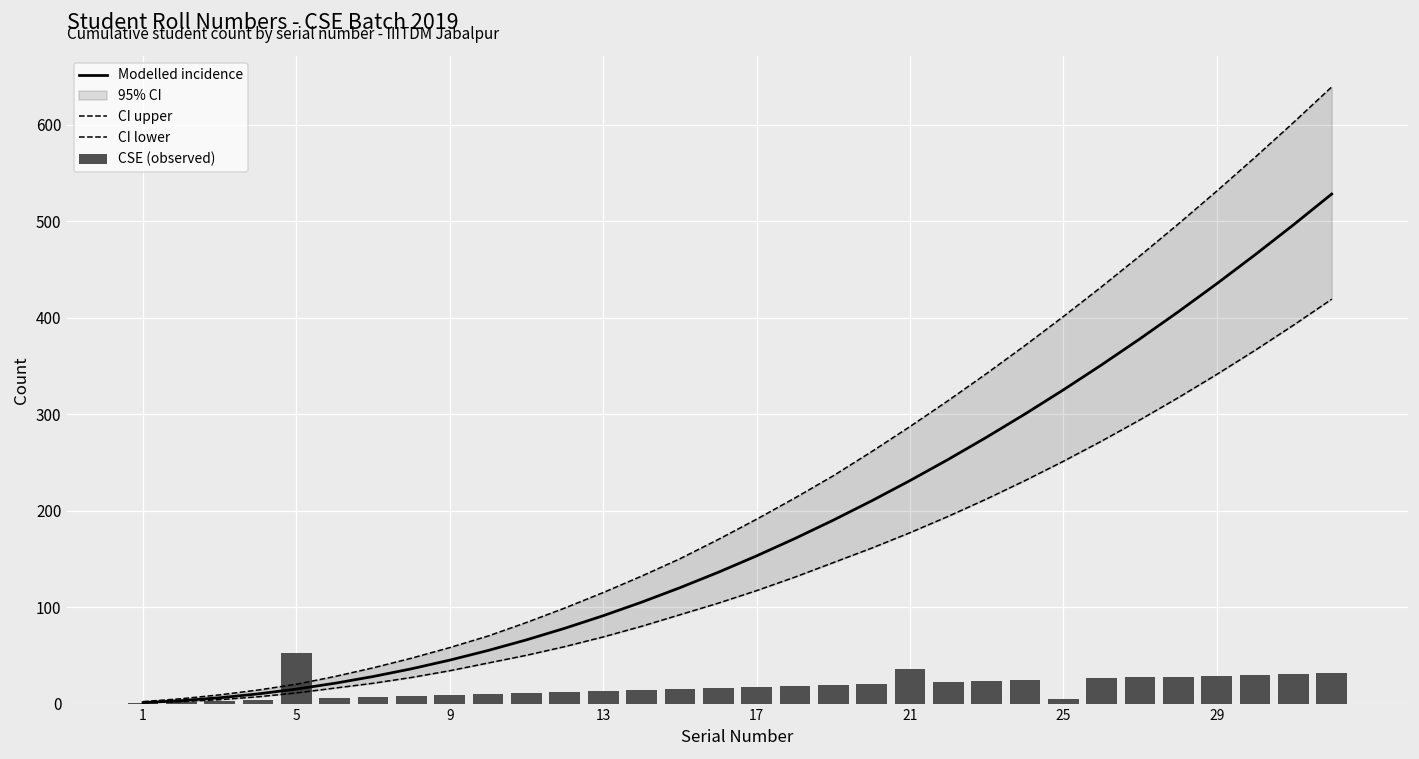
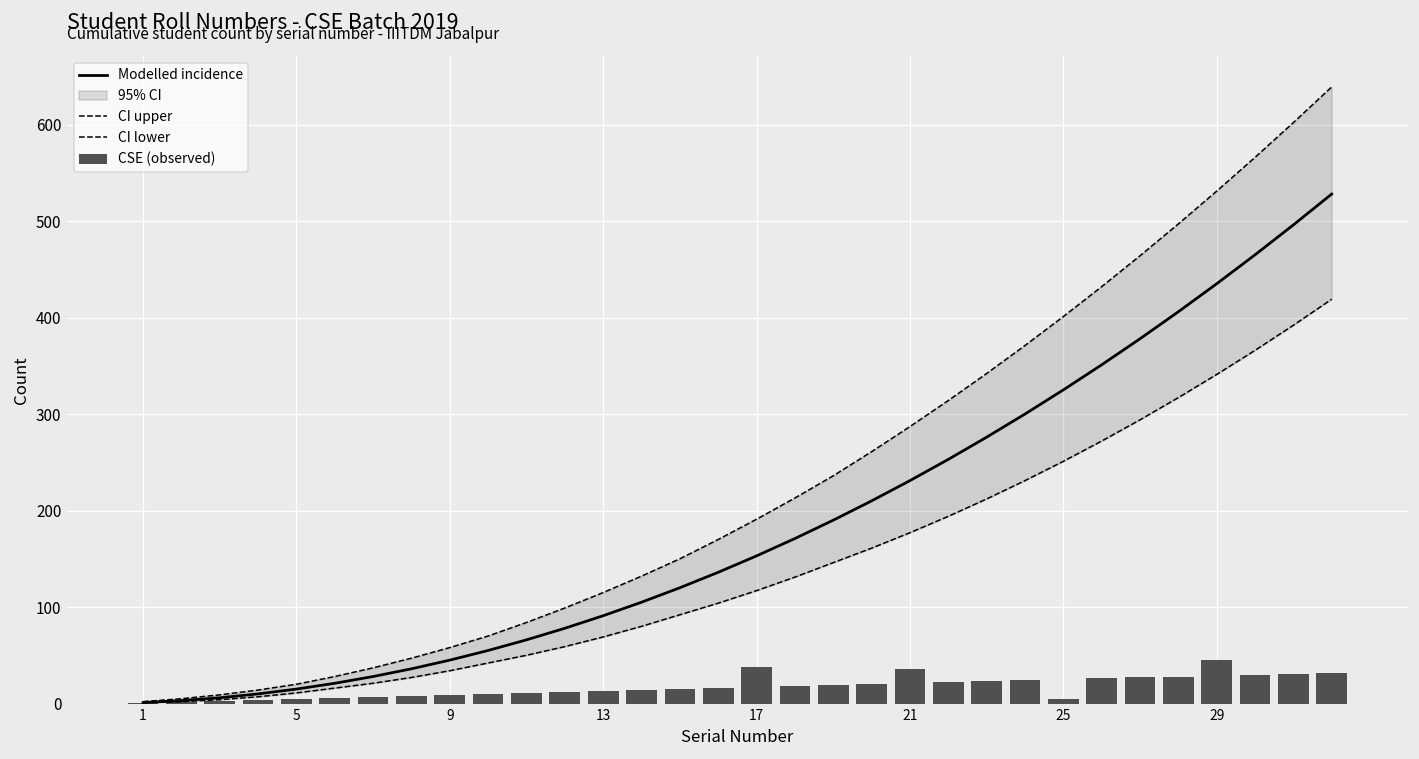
CSE (observed), 5: 50 -> 10
CSE (observed), 17: 20 -> 40
CSE (observed), 29: 30 -> 50
